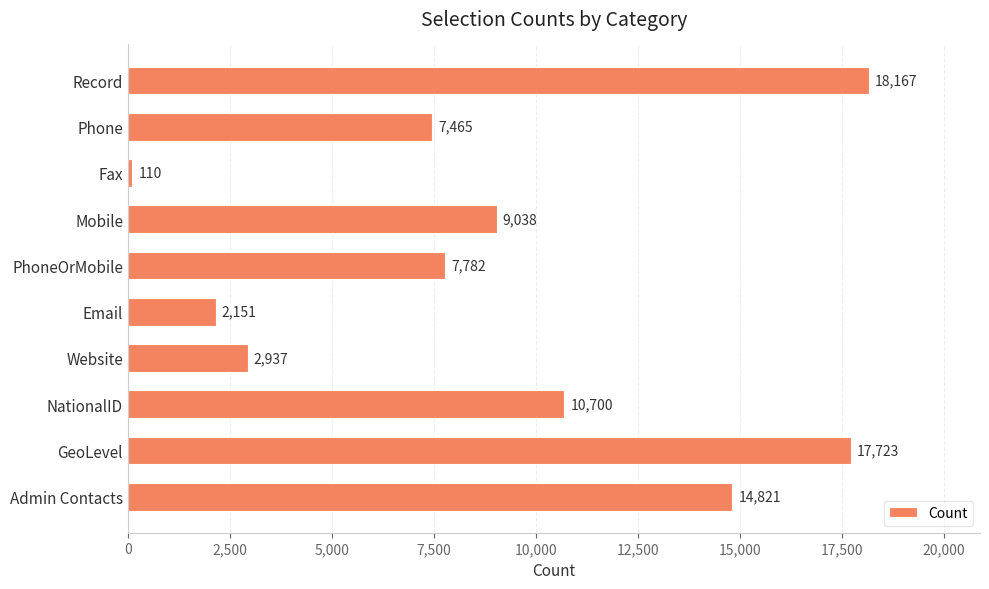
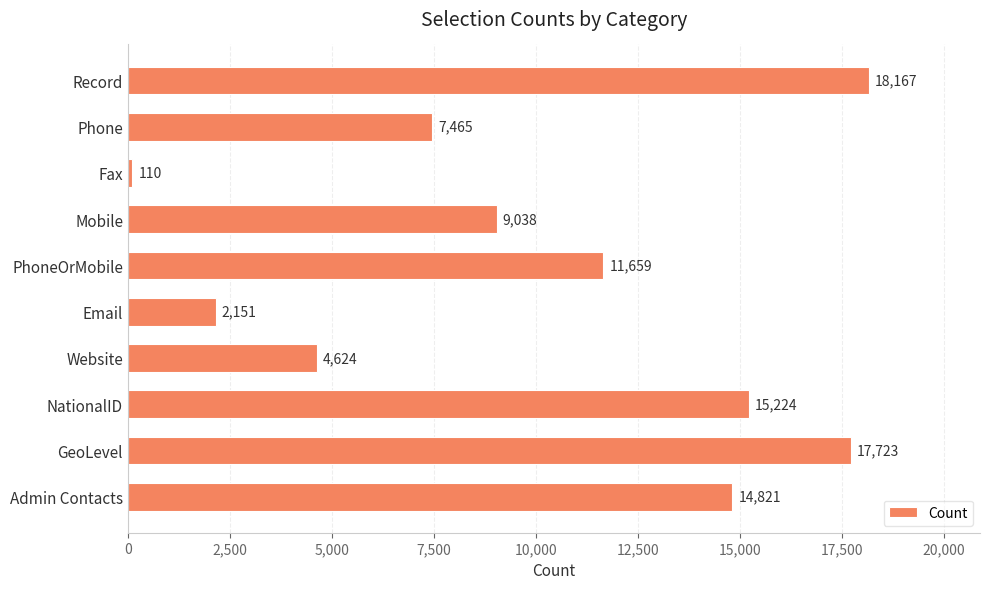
PhoneOrMobile: 7,782 -> 11,659
Website: 2,937 -> 4,624
NationalID: 10,700 -> 15,224
